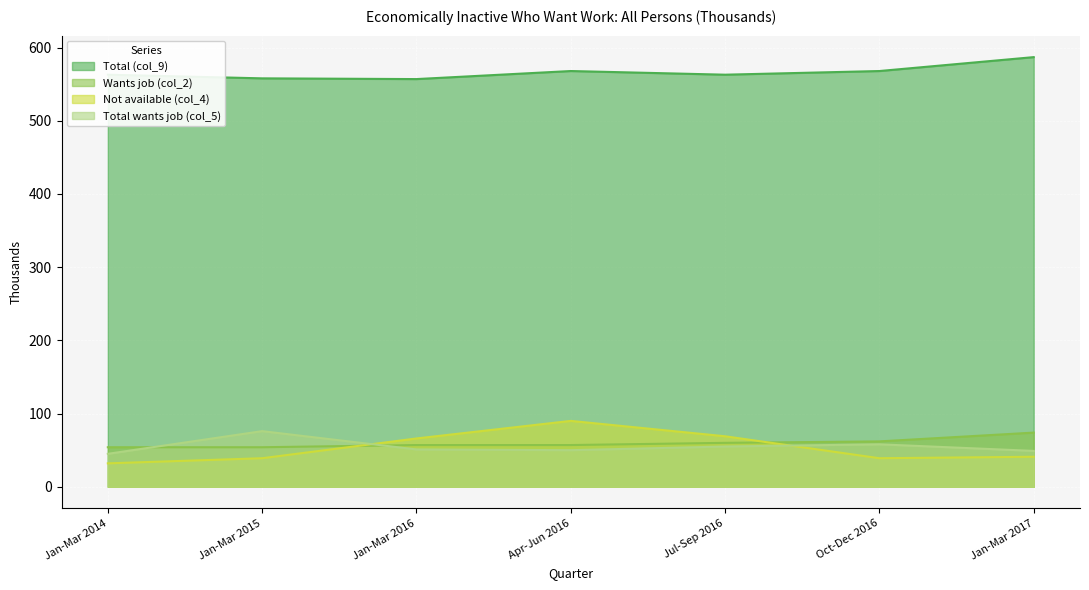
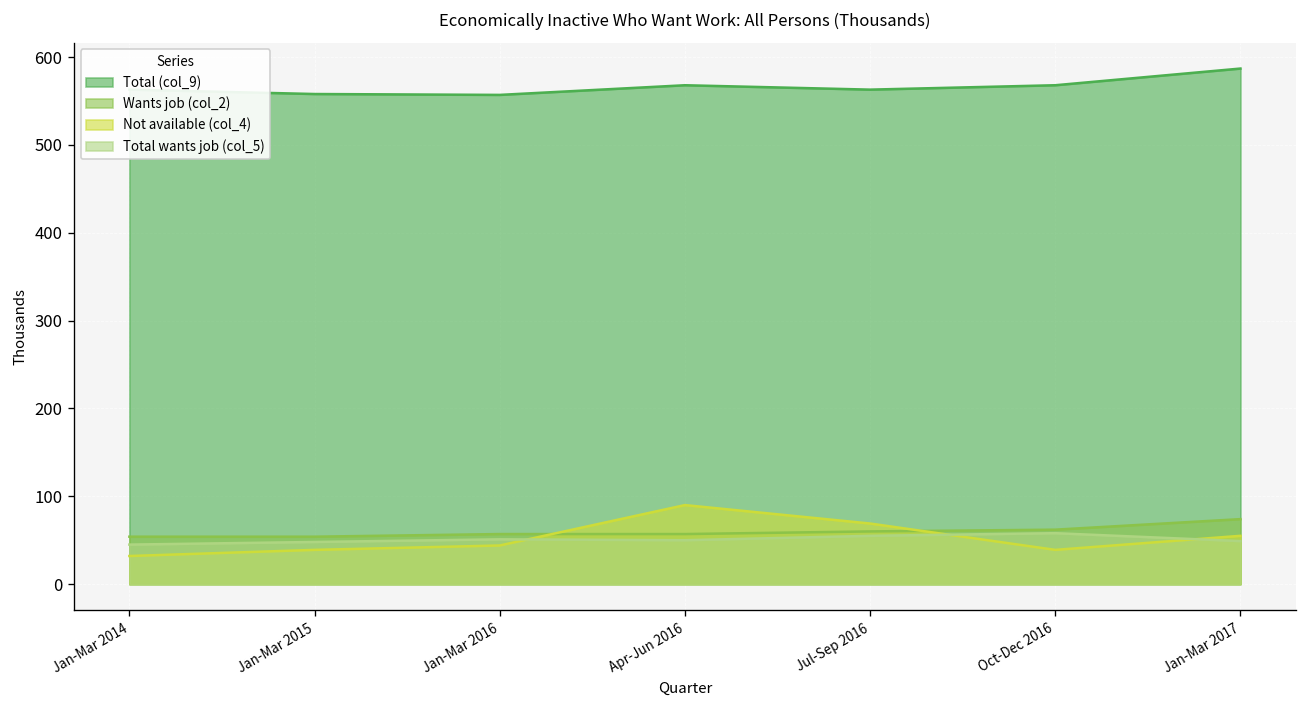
Total wants job (col_5), Jan-Mar 2015: 80 -> 50
Not available (col_4), Jan-Mar 2016: 70 -> 40
Not available (col_4), Jan-Mar 2017: 40 -> 60
